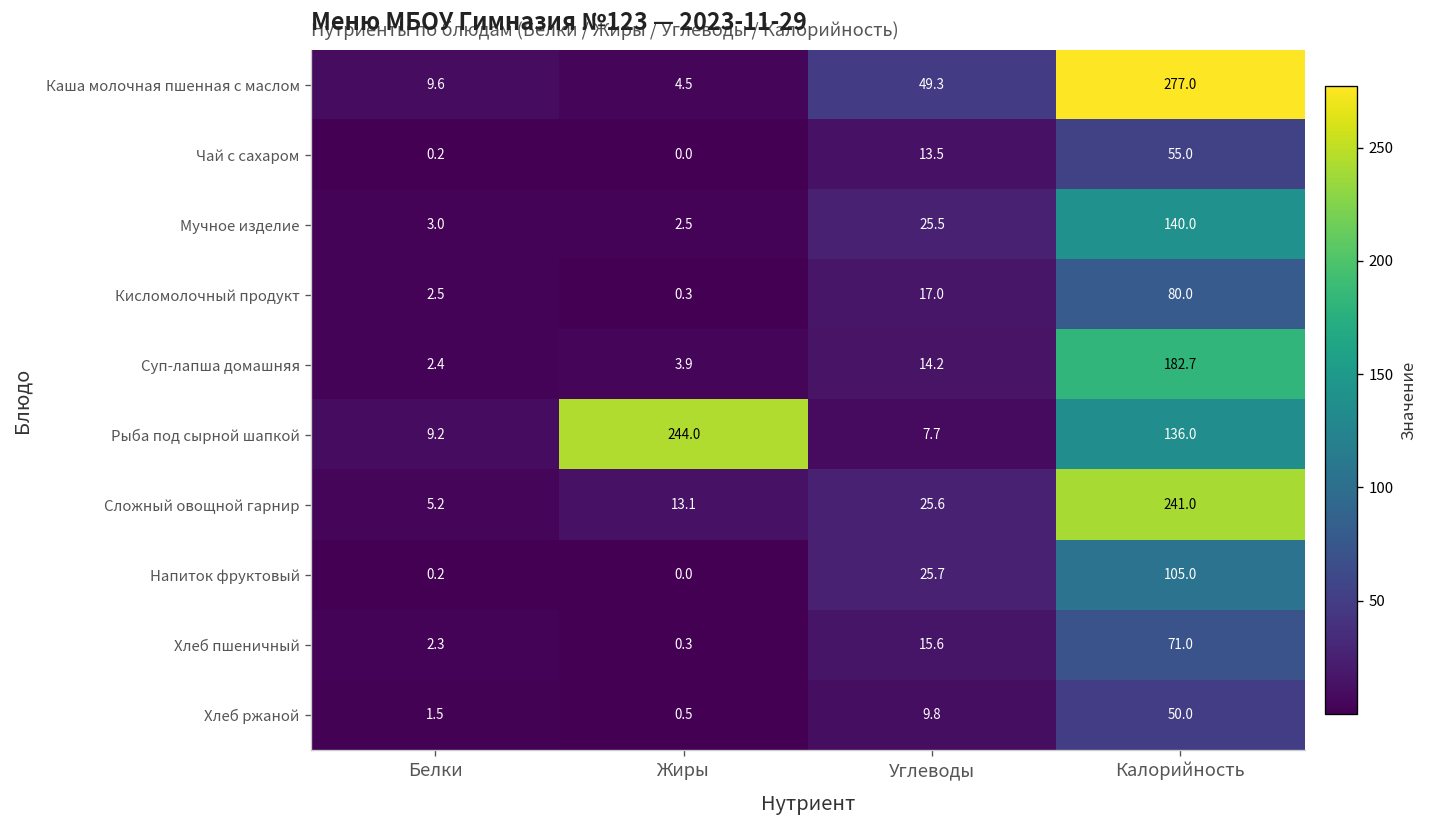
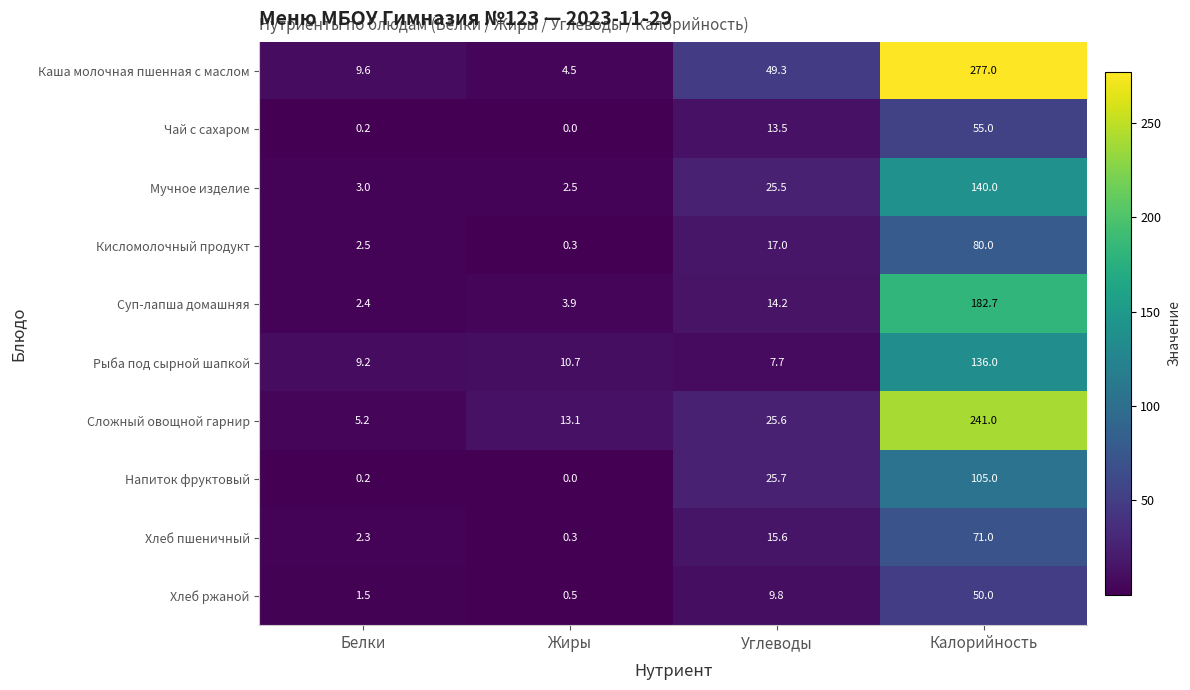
Рыба под сырной шапкой, Жиры: 244.0 -> 10.7
